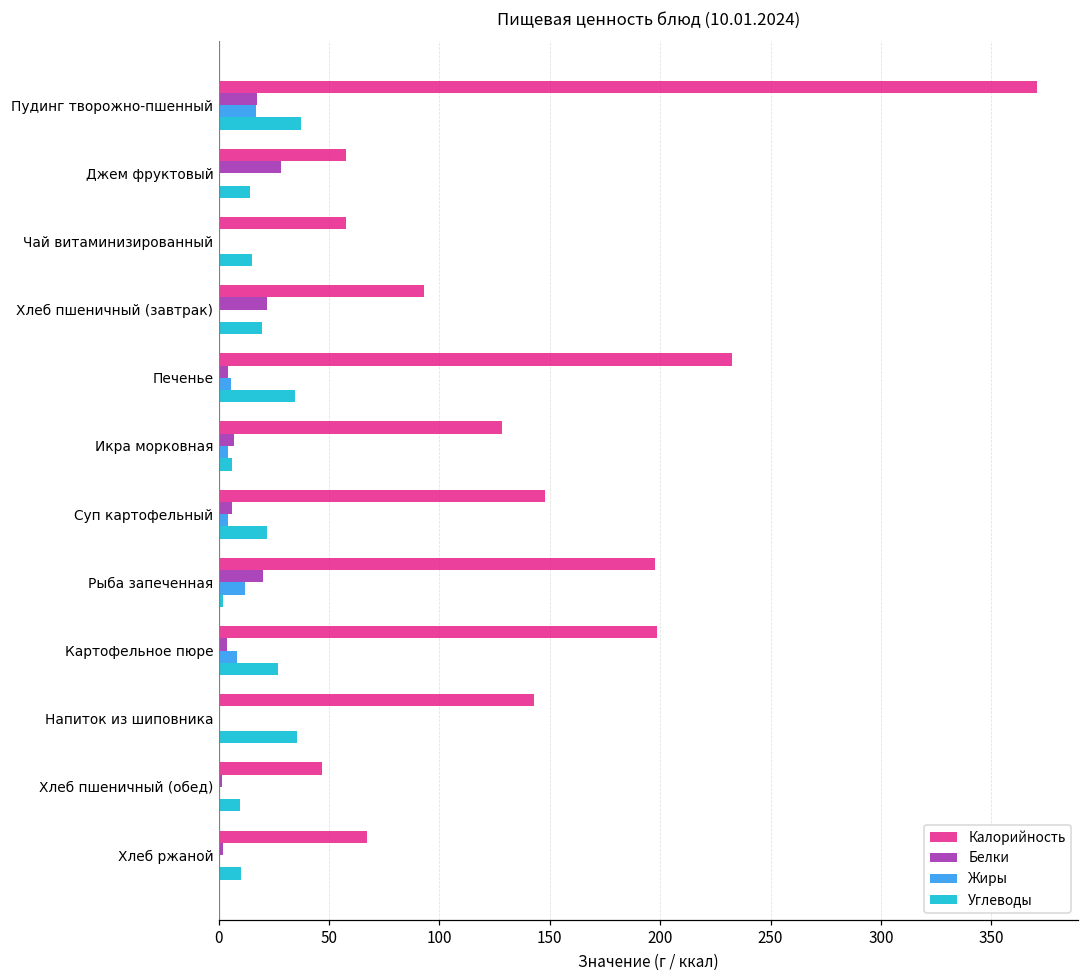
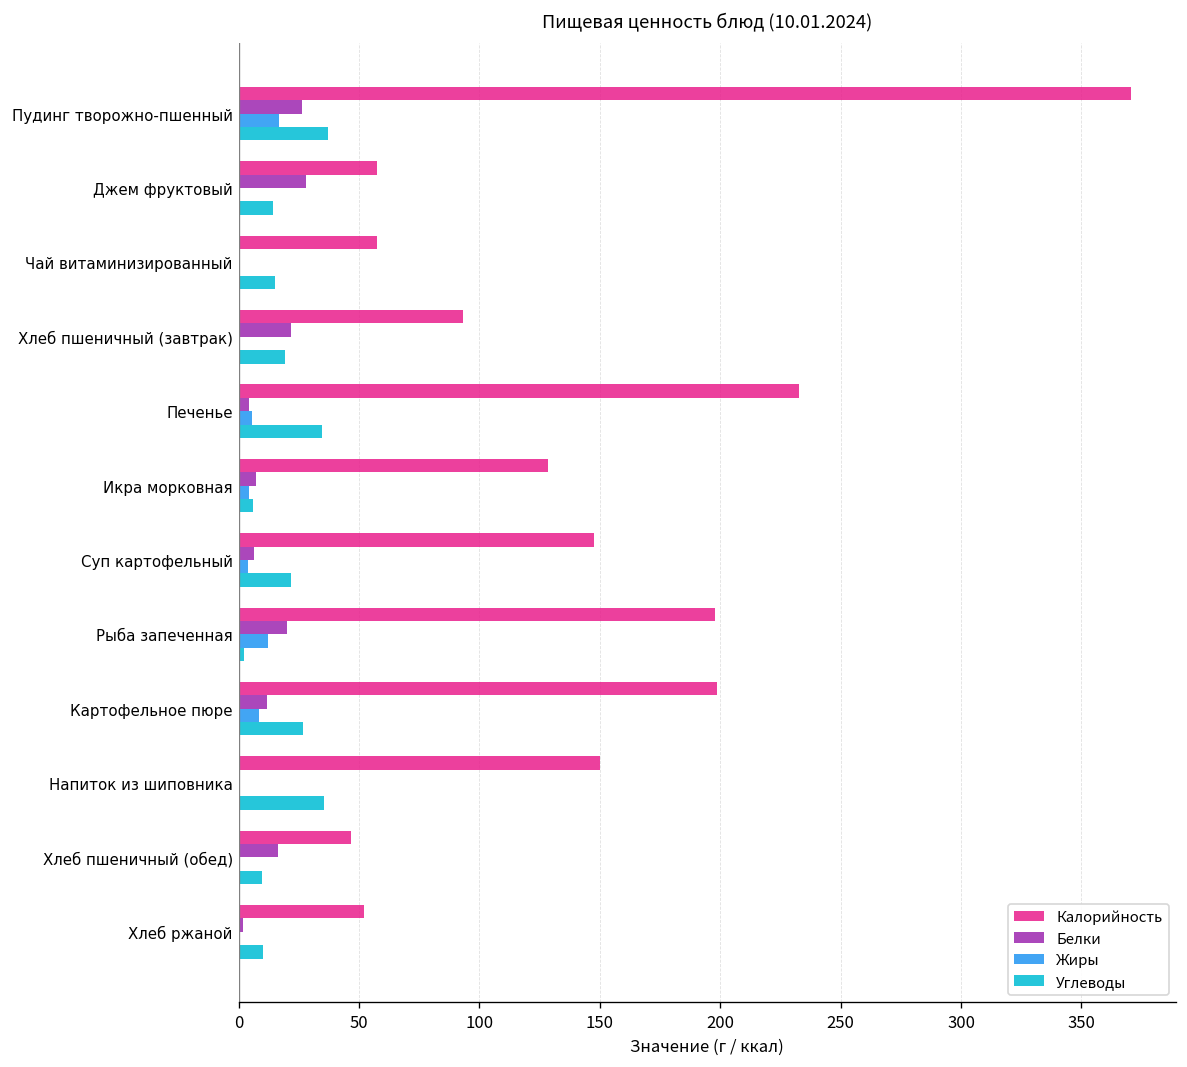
Белки, Пудинг творожно-пшенный: 18 -> 26
Белки, Картофельное пюре: 4 -> 12
Калорийность, Напиток из шиповника: 143 -> 150
Белки, Хлеб пшеничный (обед): 2 -> 16
Калорийность, Хлеб ржаной: 67 -> 52
